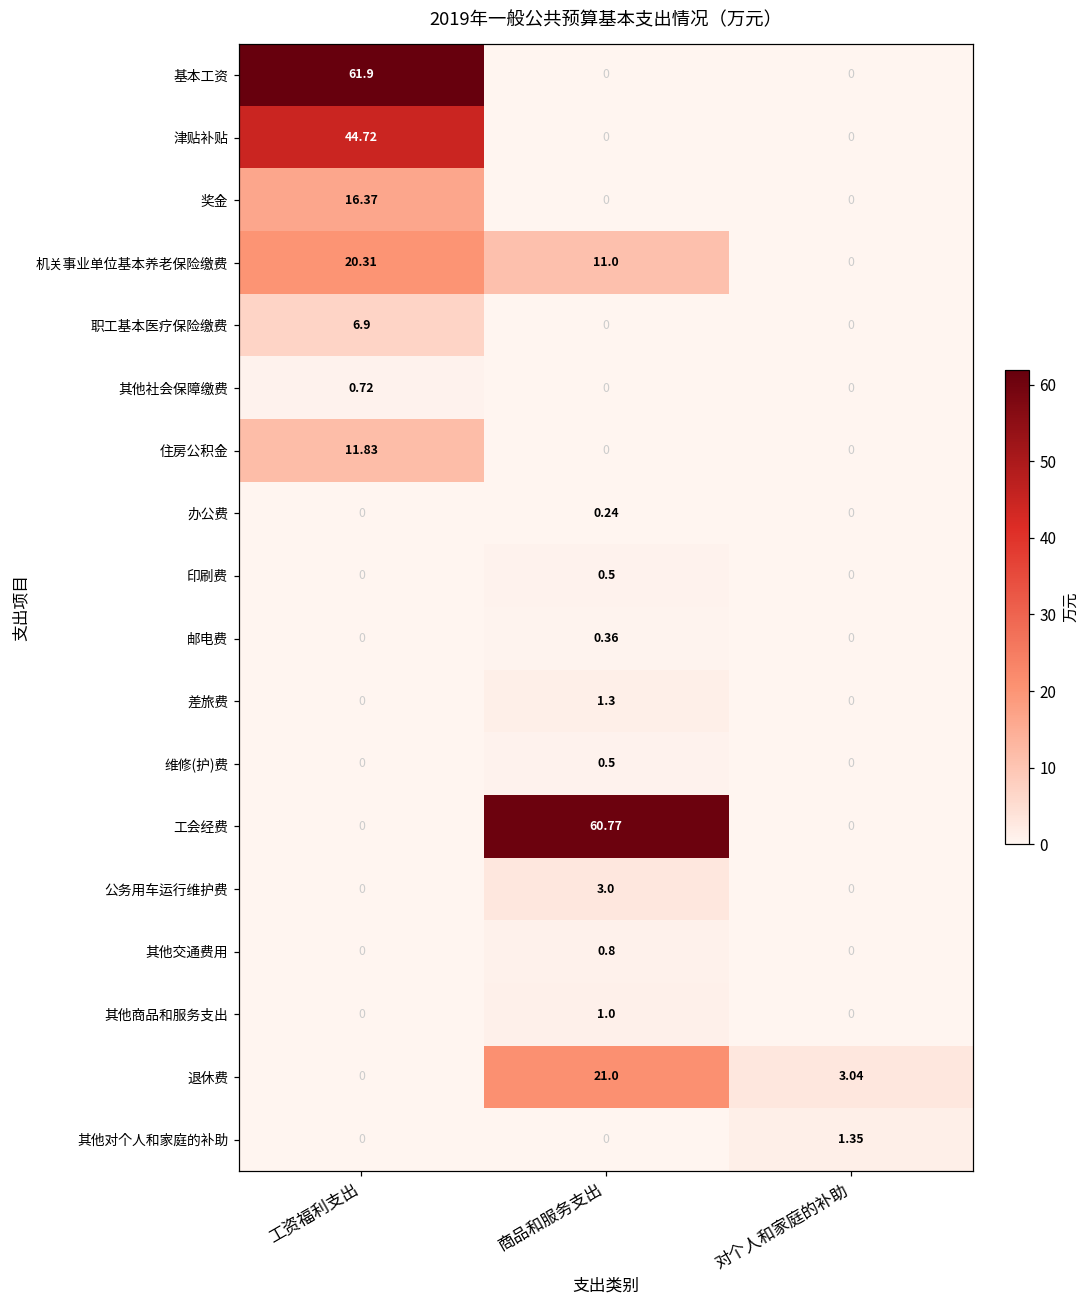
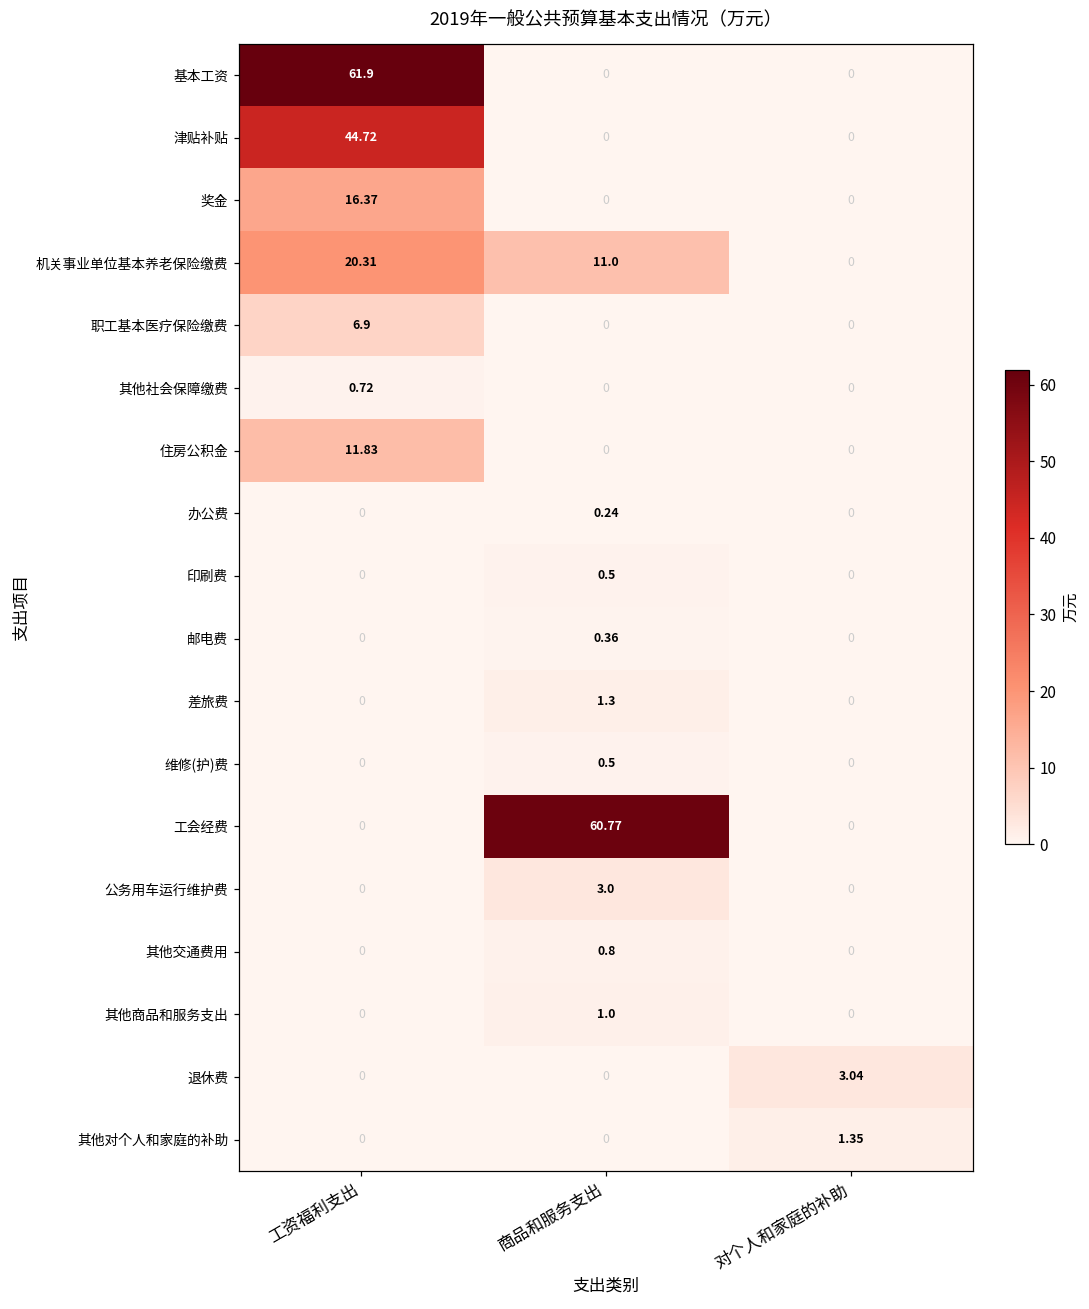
退休费, 商品和服务支出: 21.0 -> 0
